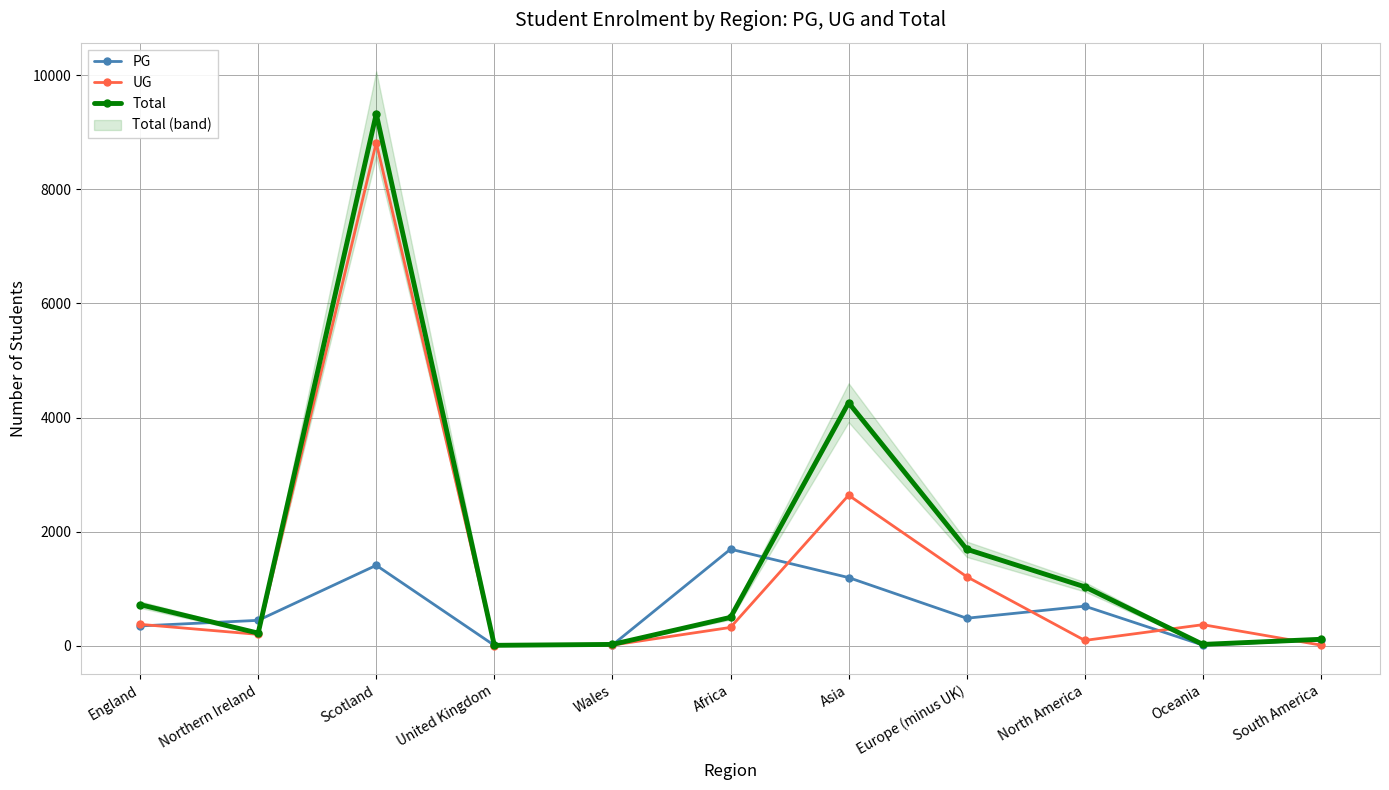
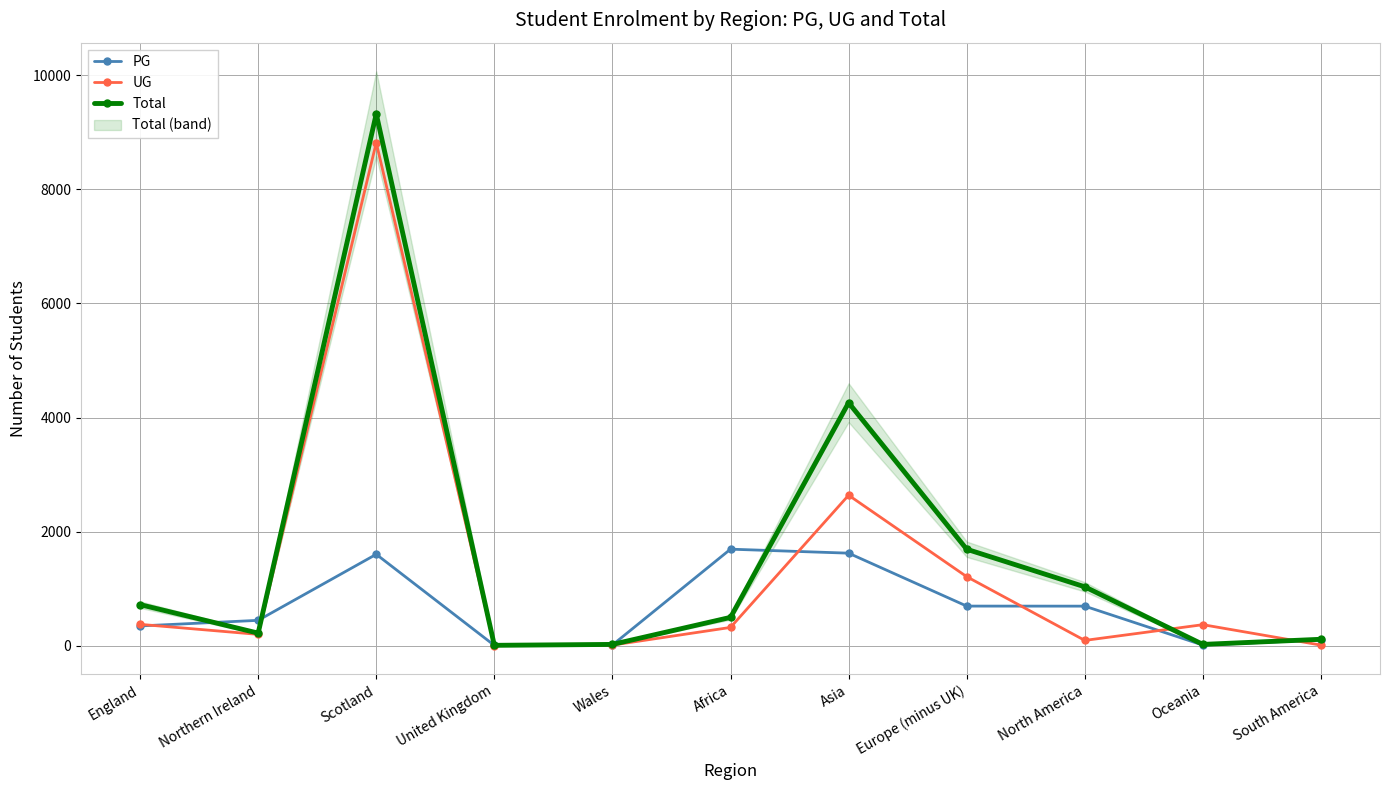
PG, Scotland: 1400 -> 1600
PG, Asia: 1200 -> 1600
PG, Europe (minus UK): 500 -> 700
